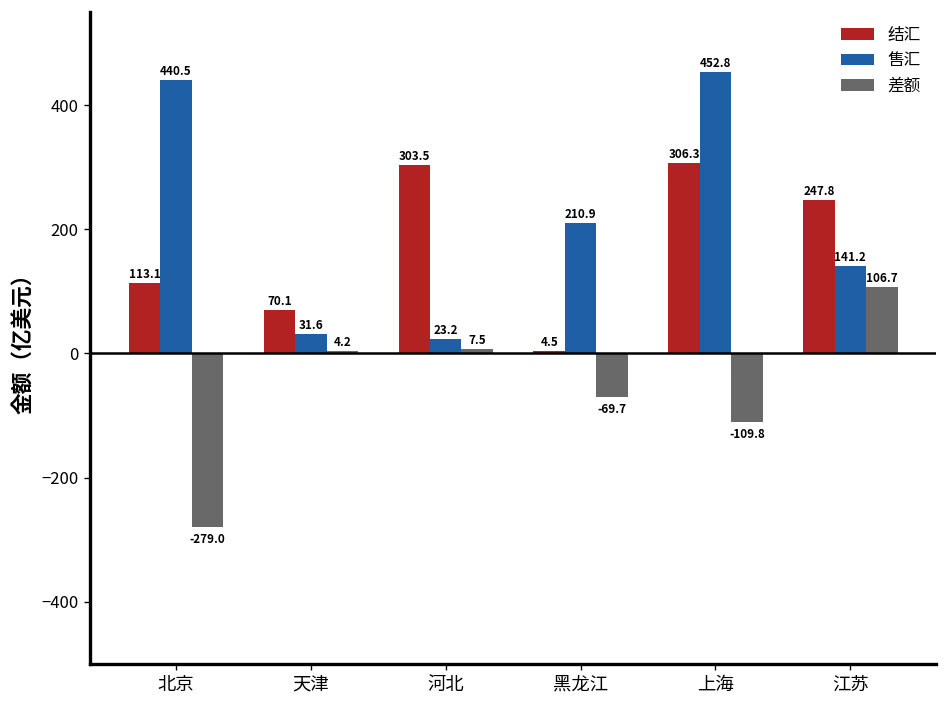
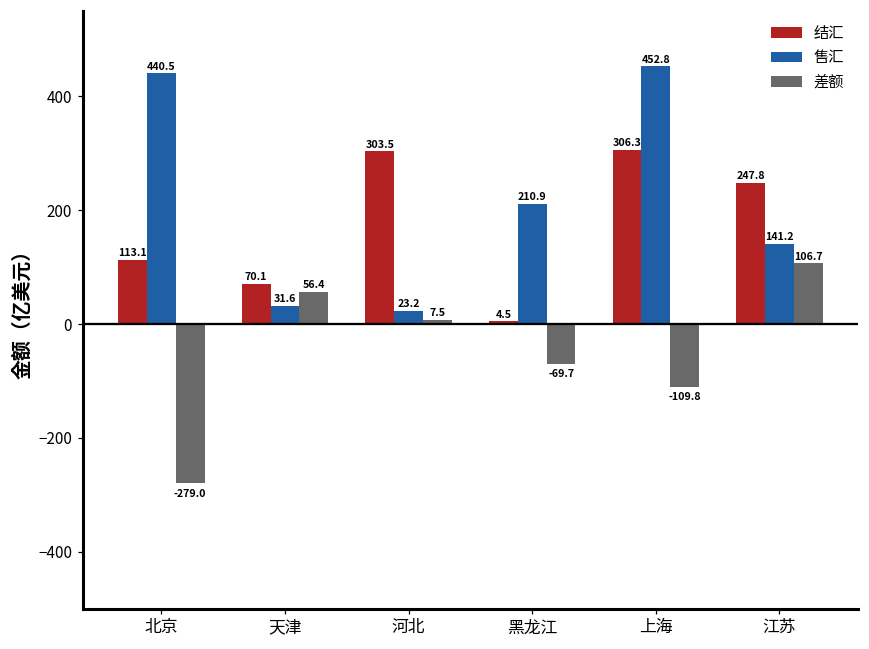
差额, 天津: 4.2 -> 56.4
